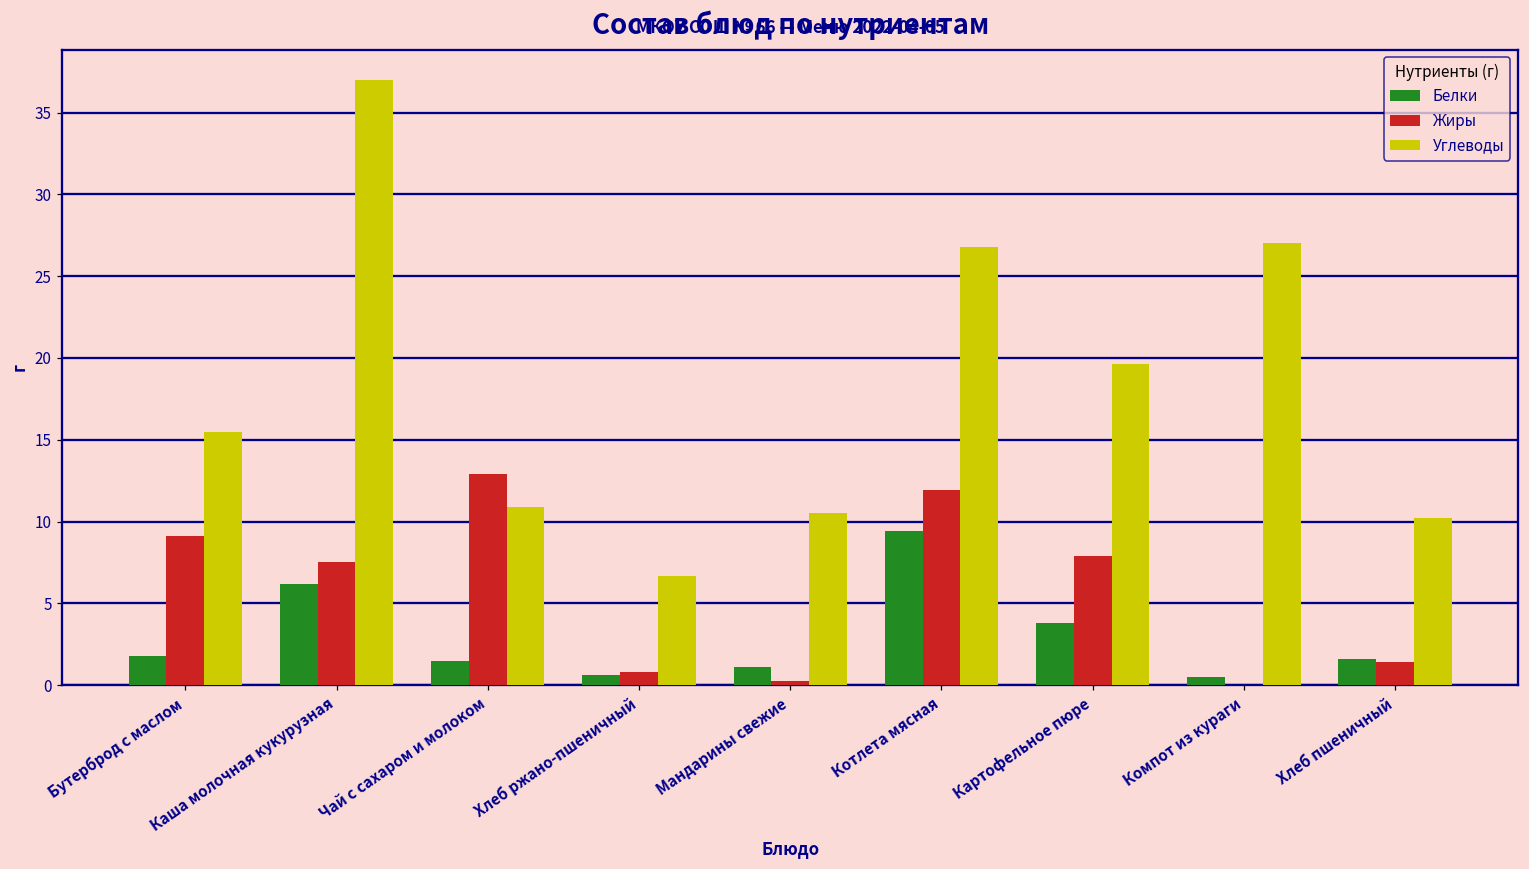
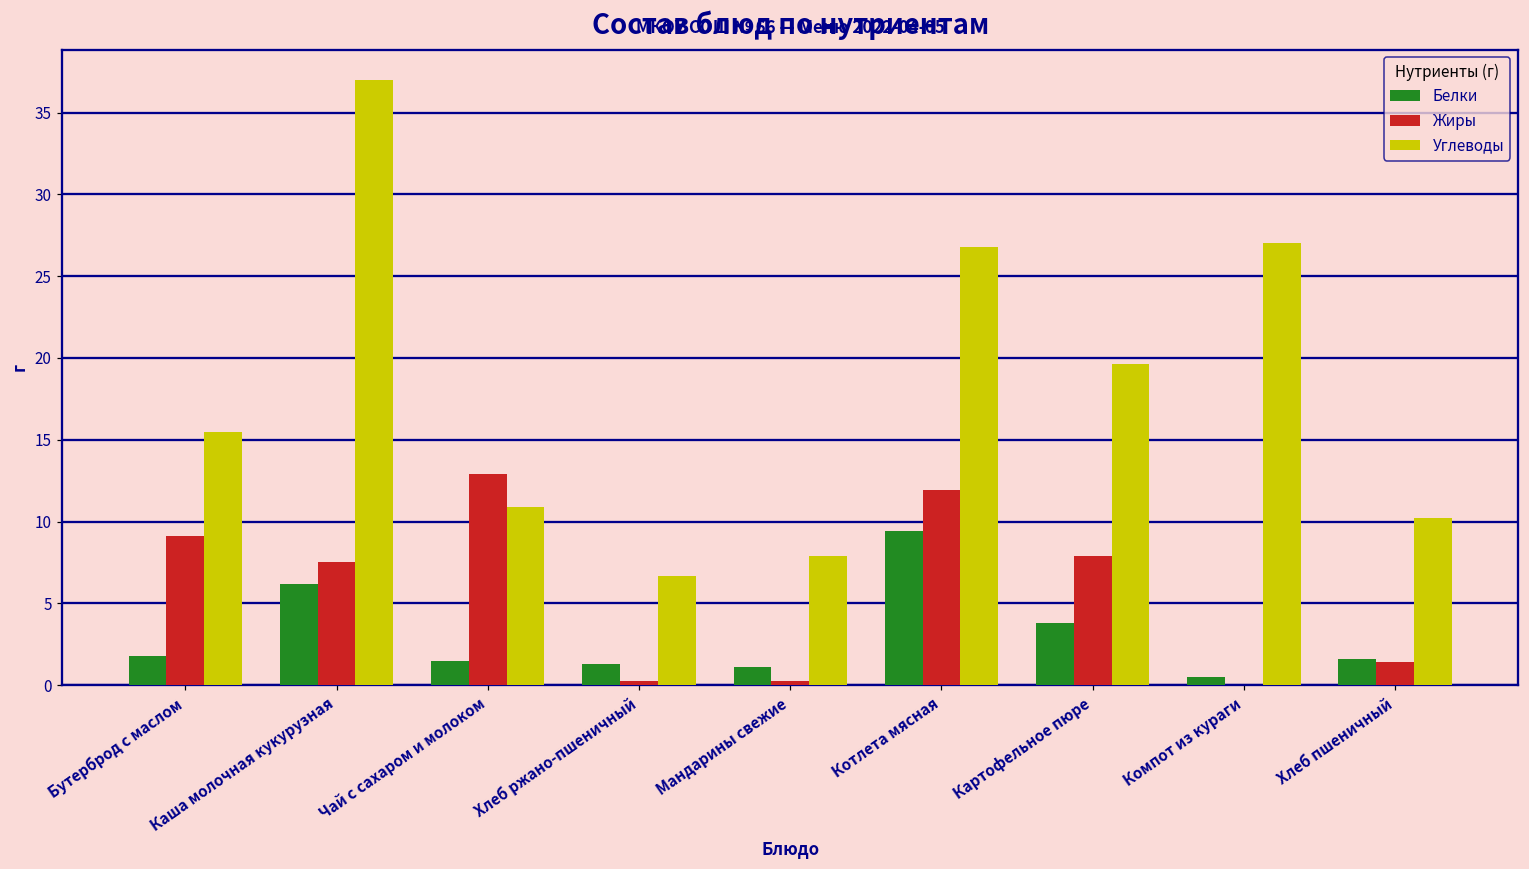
Белки, Хлеб ржано-пшеничный: 0.6 -> 1.3
Жиры, Хлеб ржано-пшеничный: 0.8 -> 0.2
Углеводы, Мандарины свежие: 10.5 -> 7.9
